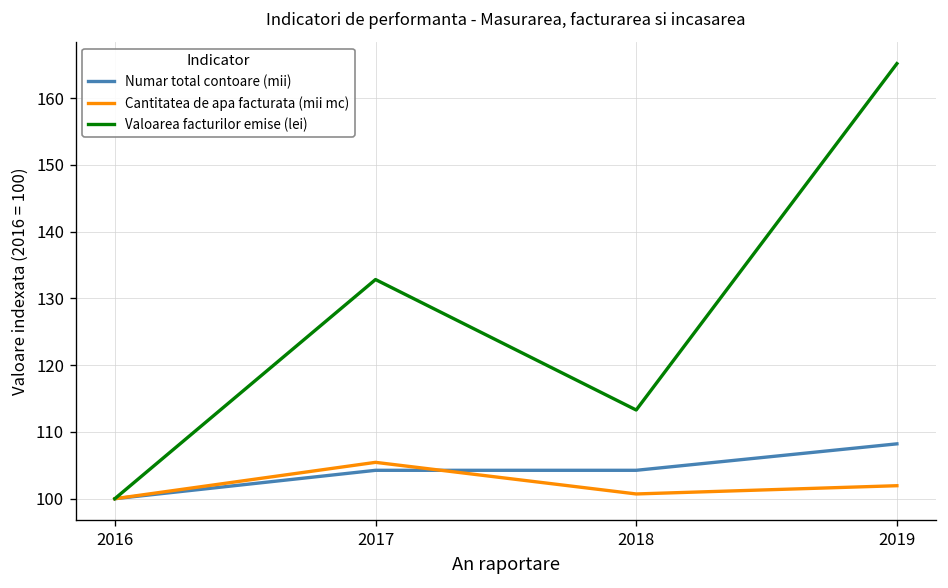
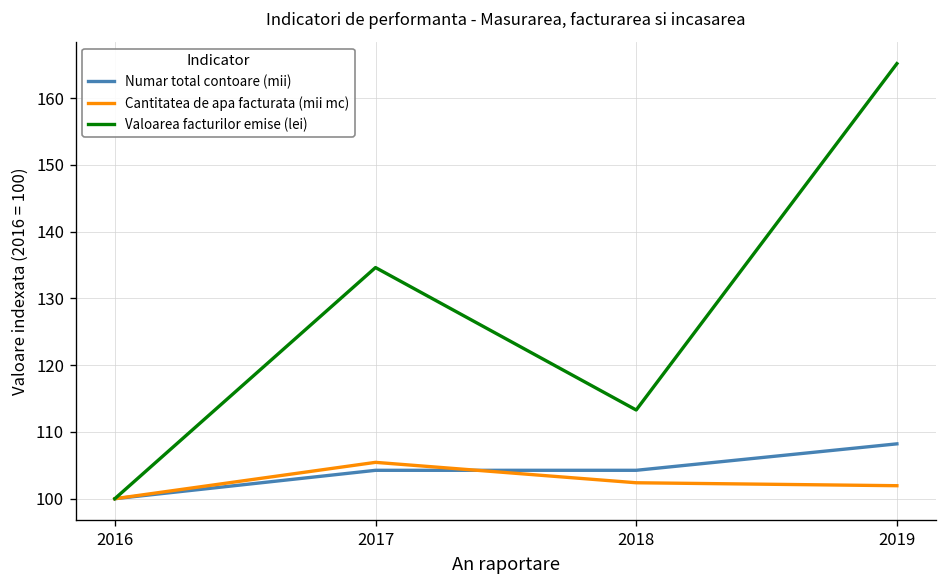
Valoarea facturilor emise (lei), 2017: 133 -> 135
Cantitatea de apa facturata (mii mc), 2018: 101 -> 102
